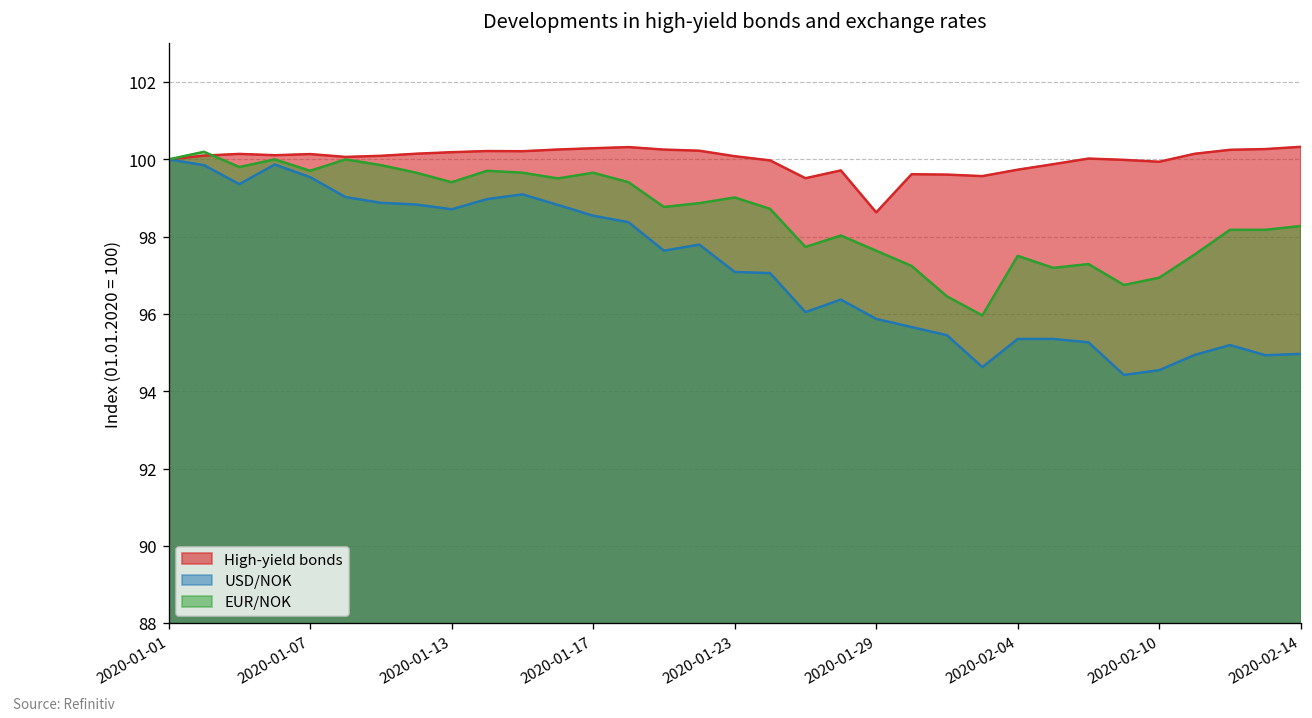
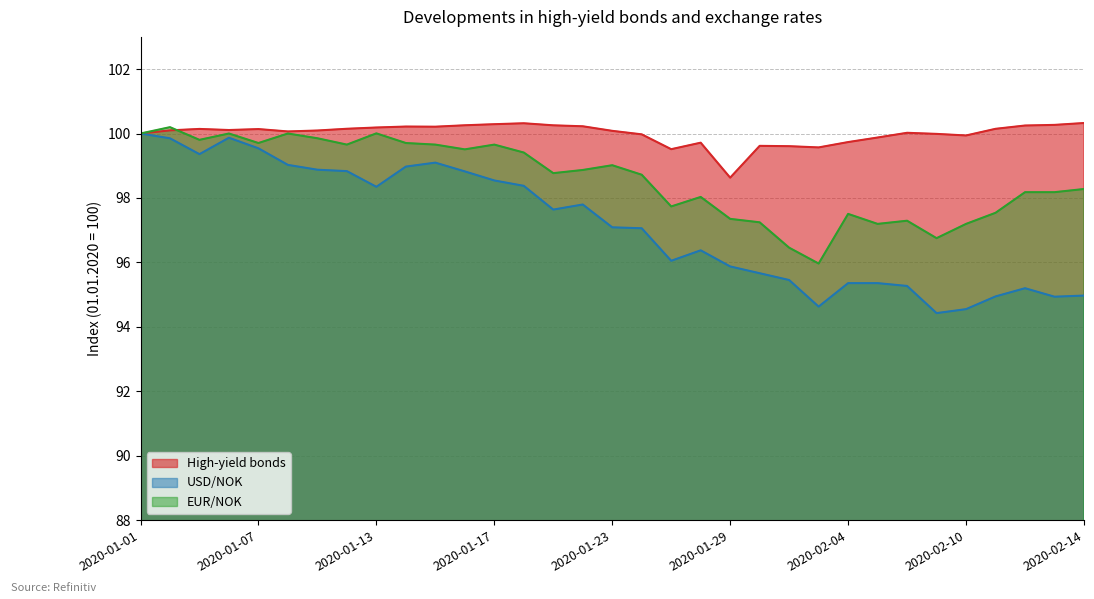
USD/NOK, 2020-01-13: 98.7 -> 98.3
EUR/NOK, 2020-01-13: 99.4 -> 100.0
EUR/NOK, 2020-01-29: 97.6 -> 97.3
EUR/NOK, 2020-02-10: 96.9 -> 97.2
